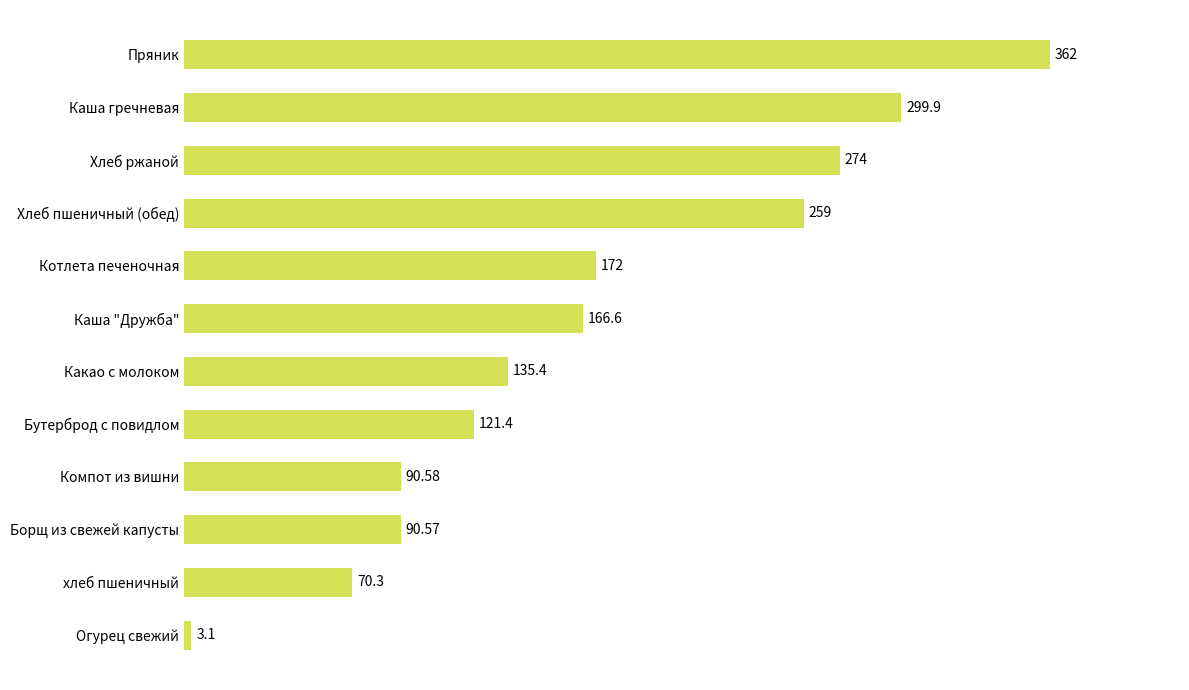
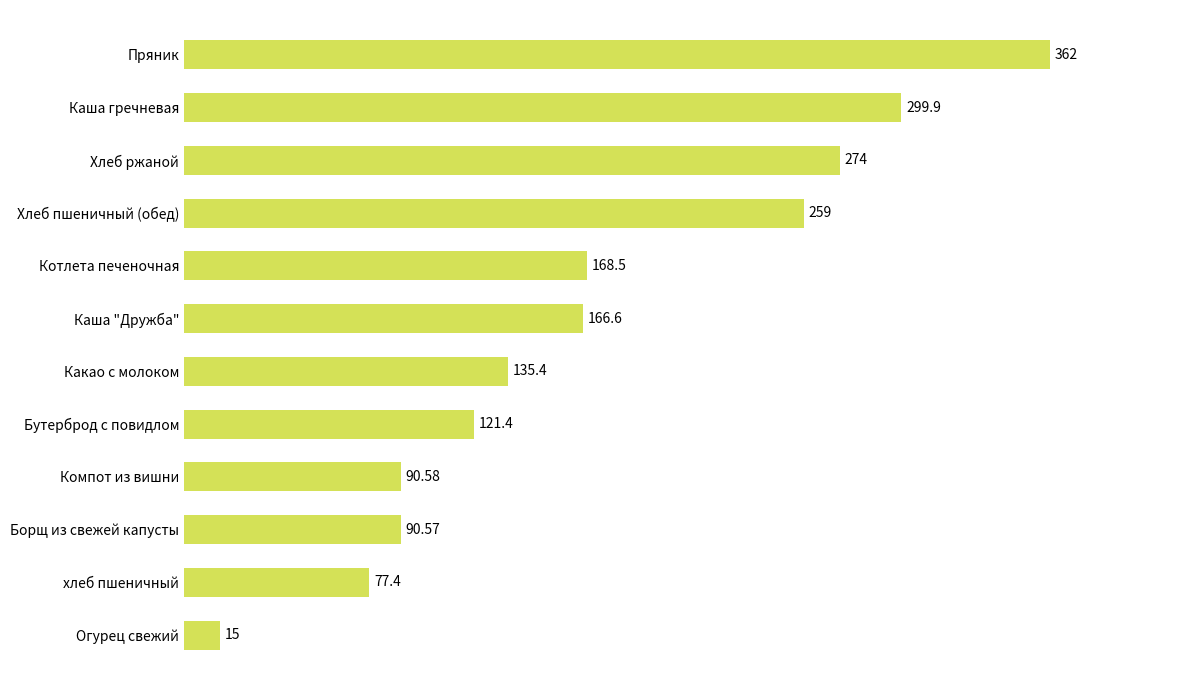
Котлета печеночная: 172 -> 168.5
хлеб пшеничный: 70.3 -> 77.4
Огурец свежий: 3.1 -> 15
